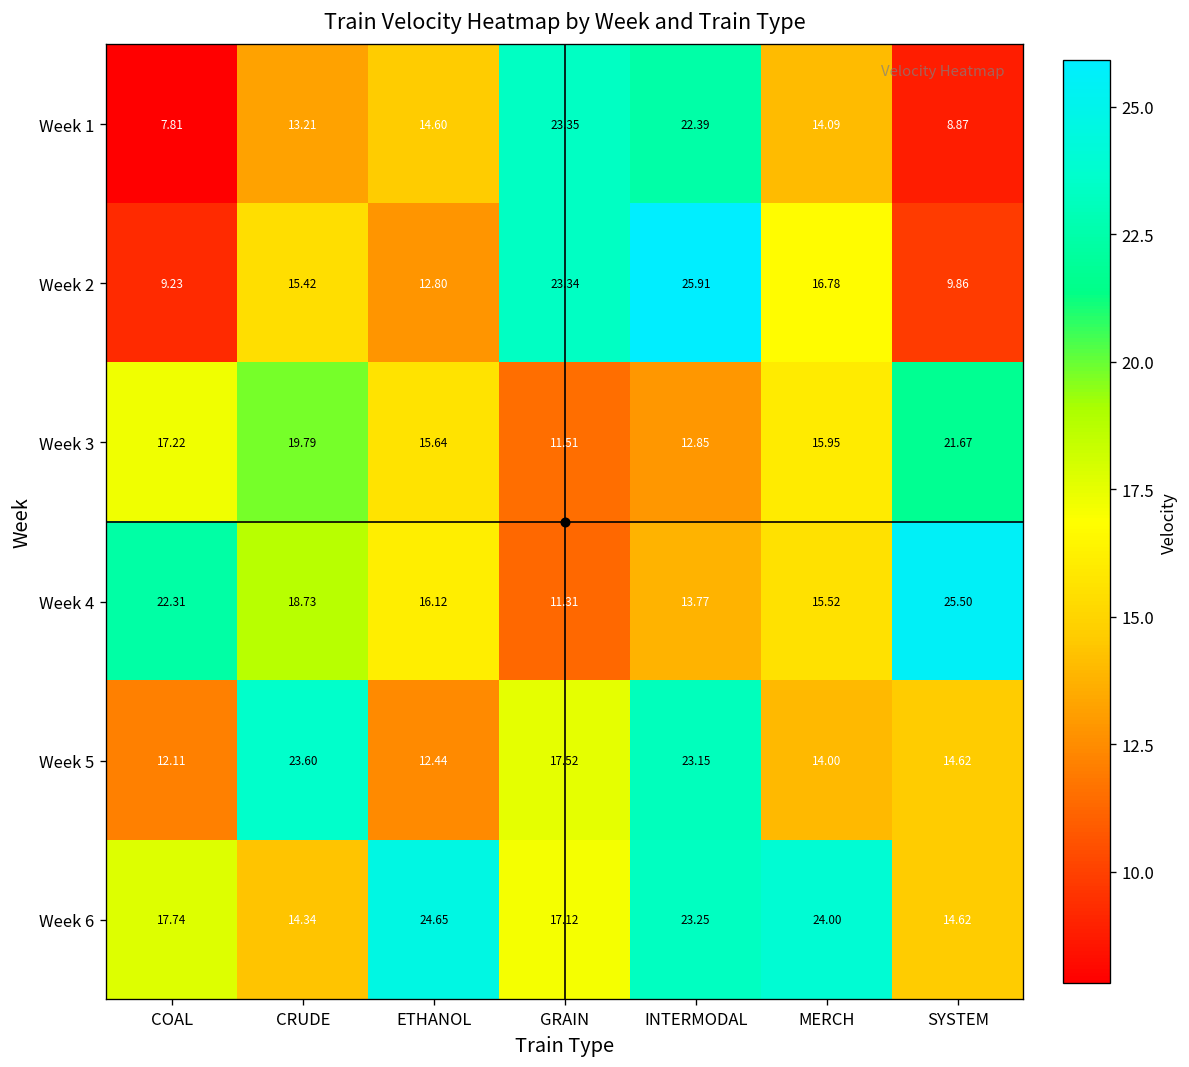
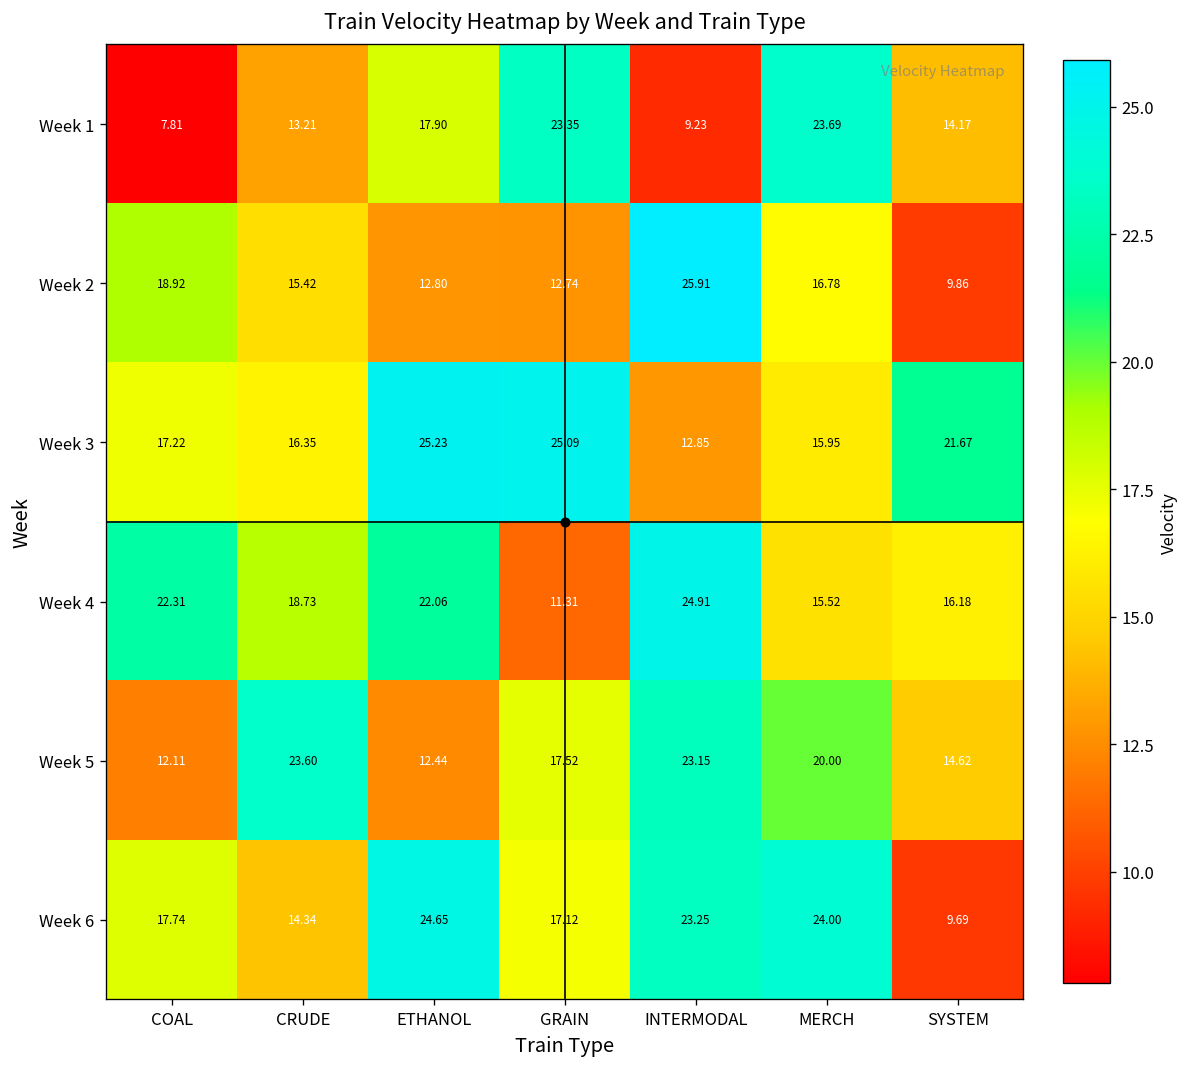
Week 1, ETHANOL: 14.60 -> 17.90
Week 1, INTERMODAL: 22.39 -> 9.23
Week 1, MERCH: 14.09 -> 23.69
Week 1, SYSTEM: 8.87 -> 14.17
Week 2, COAL: 9.23 -> 18.92
Week 2, GRAIN: 23.34 -> 12.74
Week 3, CRUDE: 19.79 -> 16.35
Week 3, ETHANOL: 15.64 -> 25.23
Week 3, GRAIN: 11.51 -> 25.09
Week 4, ETHANOL: 16.12 -> 22.06
Week 4, INTERMODAL: 13.77 -> 24.91
Week 4, SYSTEM: 25.50 -> 16.18
Week 5, MERCH: 14.00 -> 20.00
Week 6, SYSTEM: 14.62 -> 9.69
